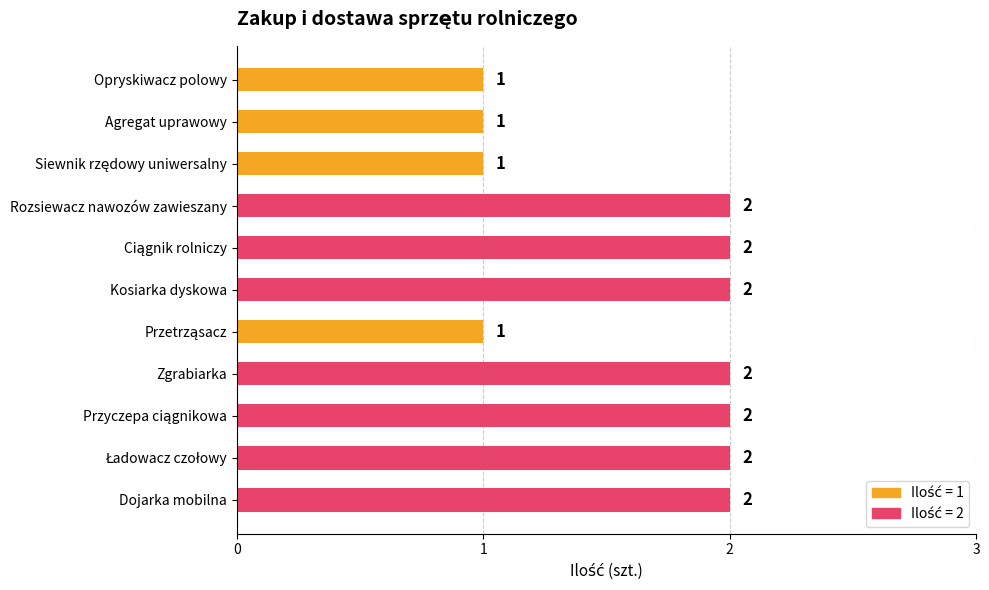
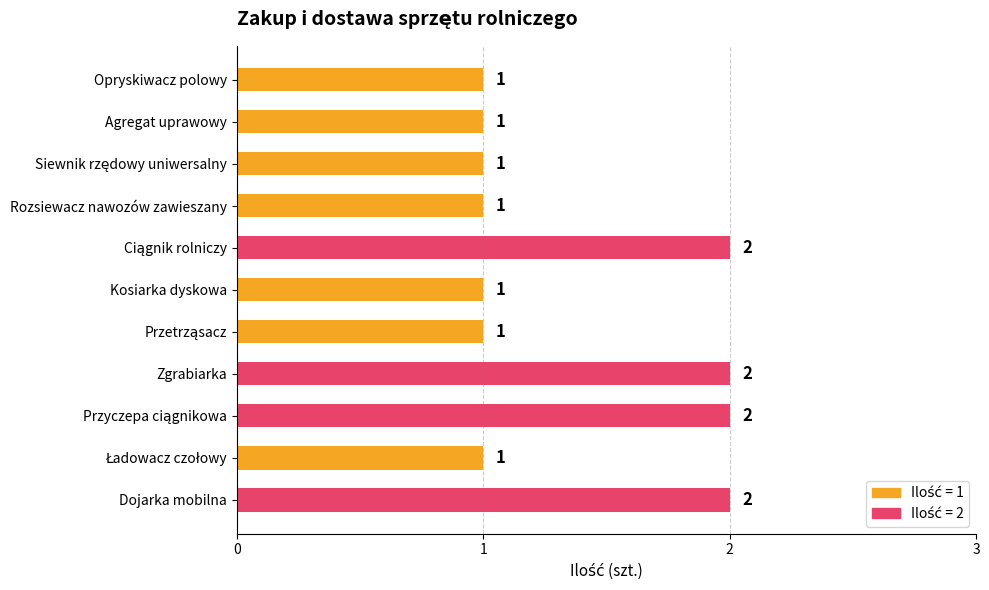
Rozsiewacz nawozów zawieszany: 2 -> 1
Kosiarka dyskowa: 2 -> 1
Ładowacz czołowy: 2 -> 1
